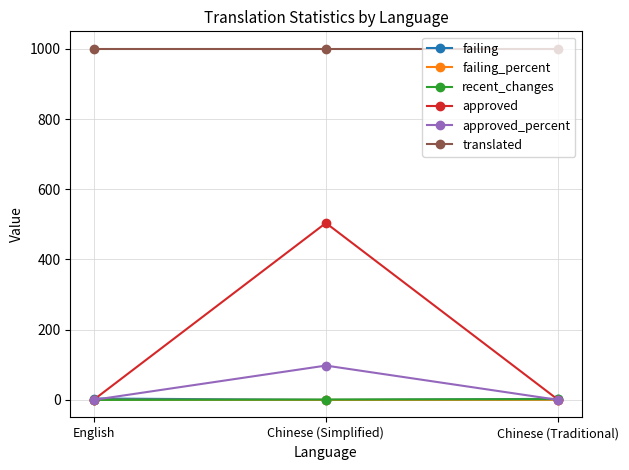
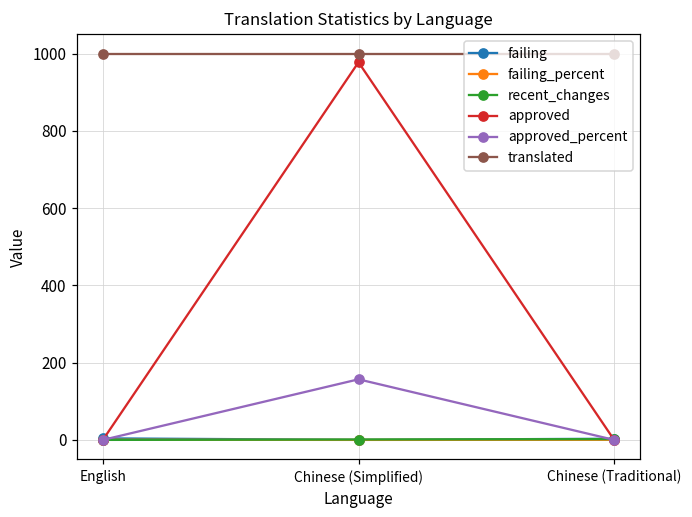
approved, Chinese (Simplified): 500 -> 980
approved_percent, Chinese (Simplified): 100 -> 160
